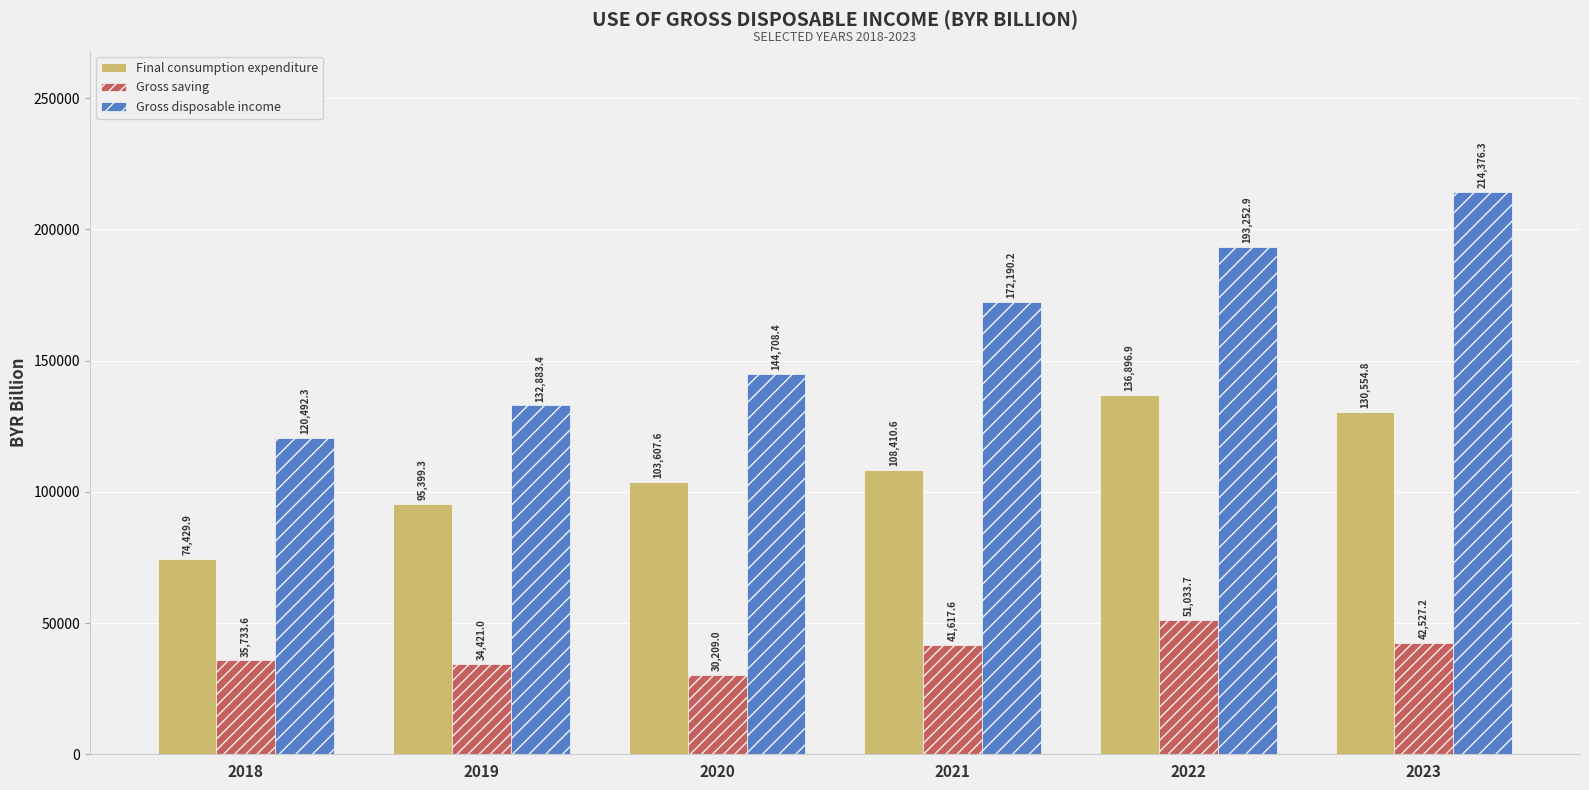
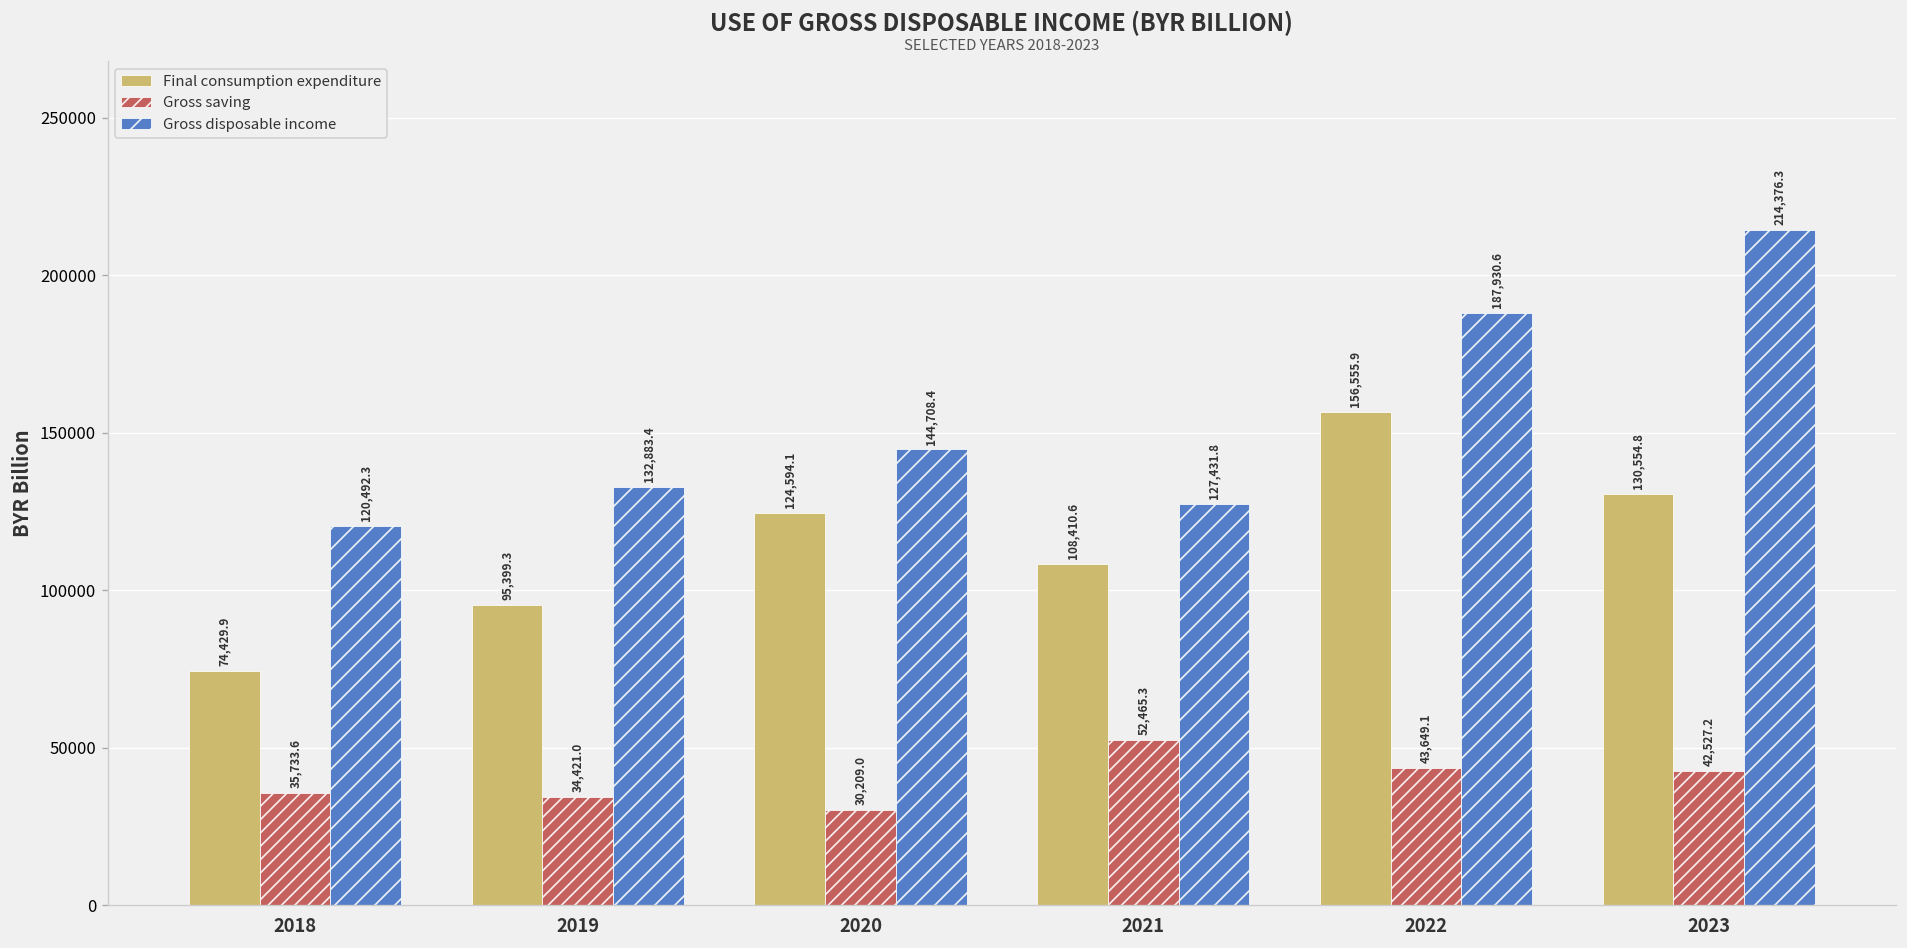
Final consumption expenditure, 2020: 103,607.6 -> 124,594.1
Gross saving, 2021: 41,617.6 -> 52,465.3
Gross disposable income, 2021: 172,190.2 -> 127,431.8
Final consumption expenditure, 2022: 136,896.9 -> 156,555.9
Gross saving, 2022: 51,033.7 -> 43,649.1
Gross disposable income, 2022: 193,252.9 -> 187,930.6
